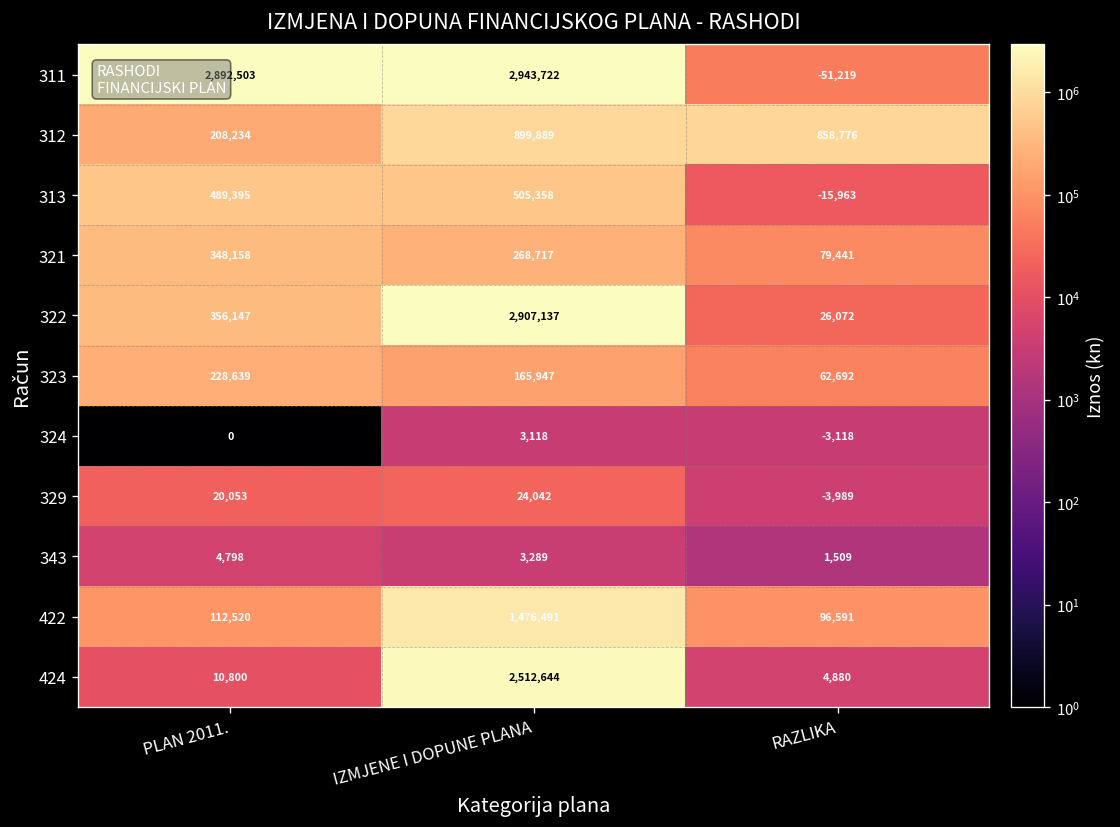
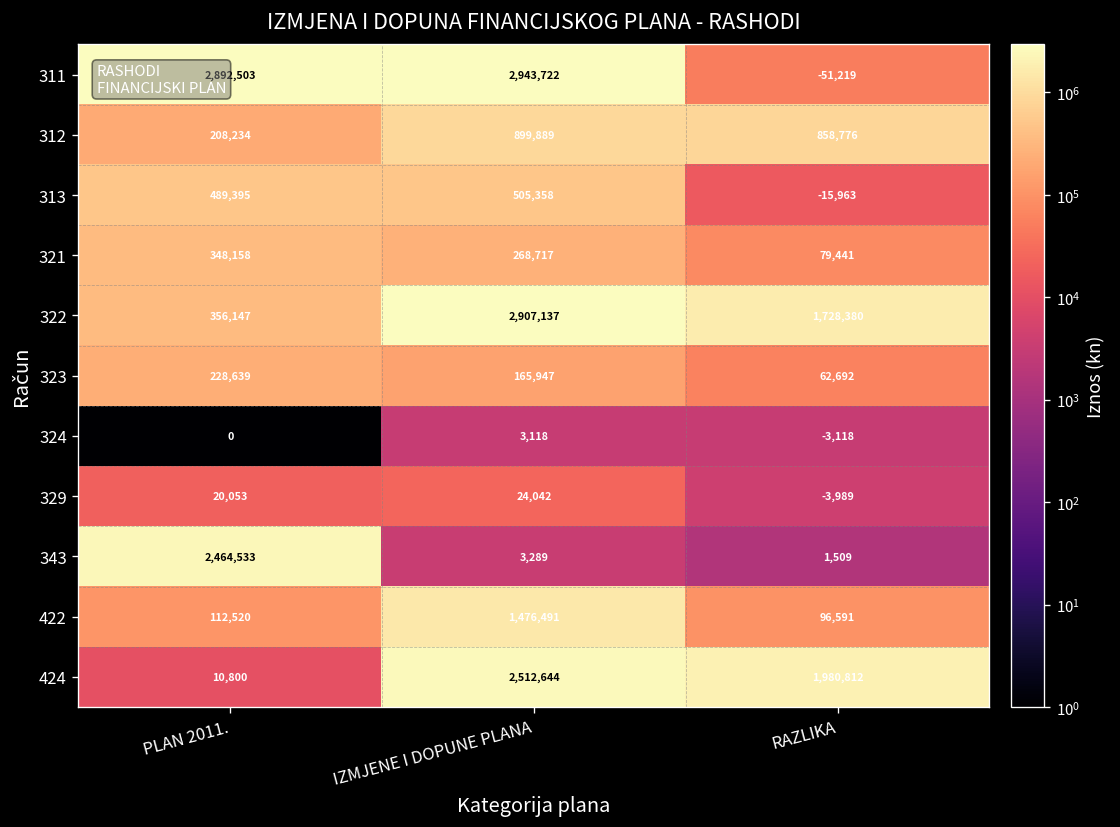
322, RAZLIKA: 26,072 -> 1,728,380
343, PLAN 2011.: 4,798 -> 2,464,533
424, RAZLIKA: 4,880 -> 1,980,812
